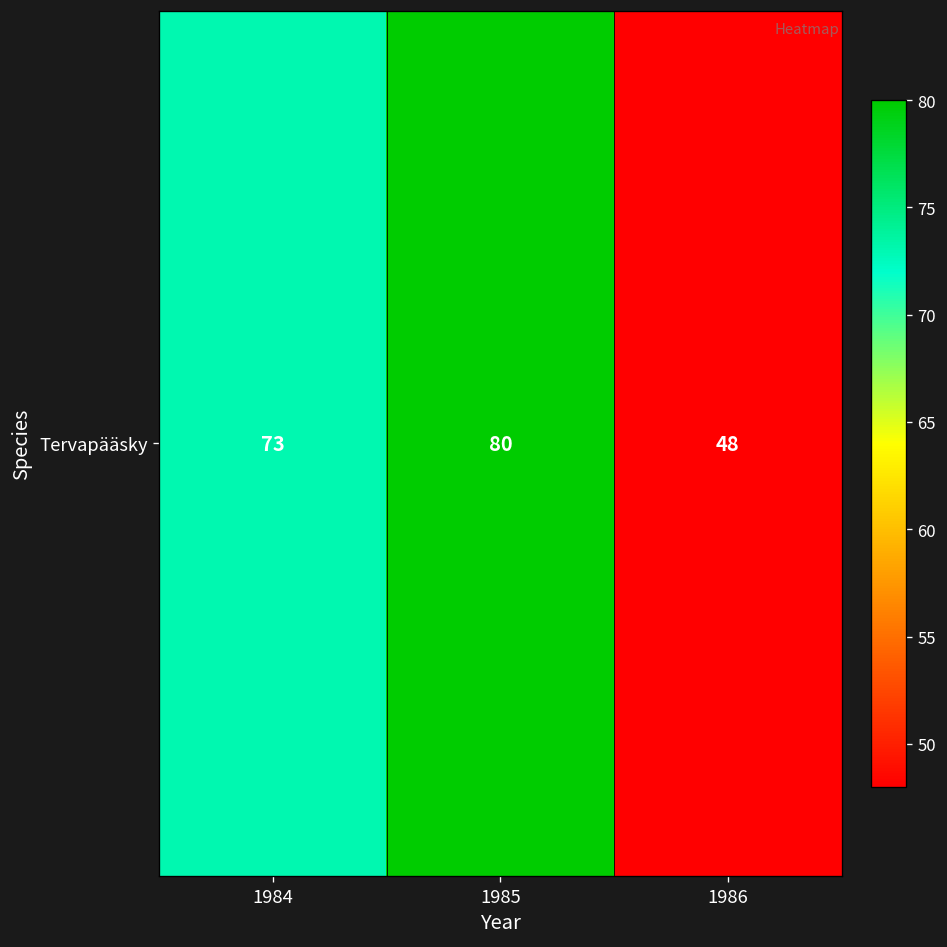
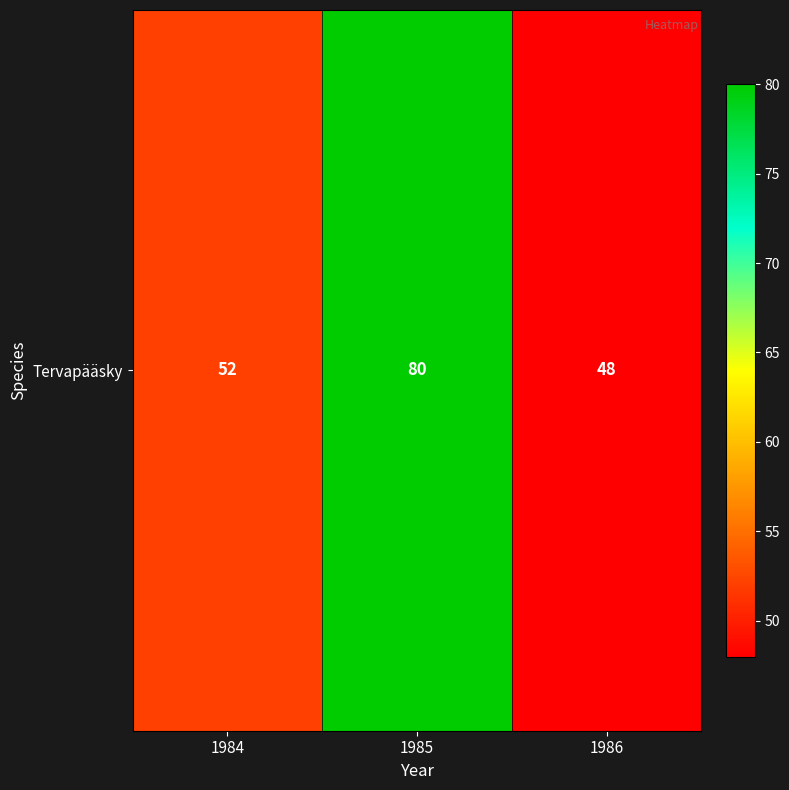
Tervapääsky, 1984: 73 -> 52
